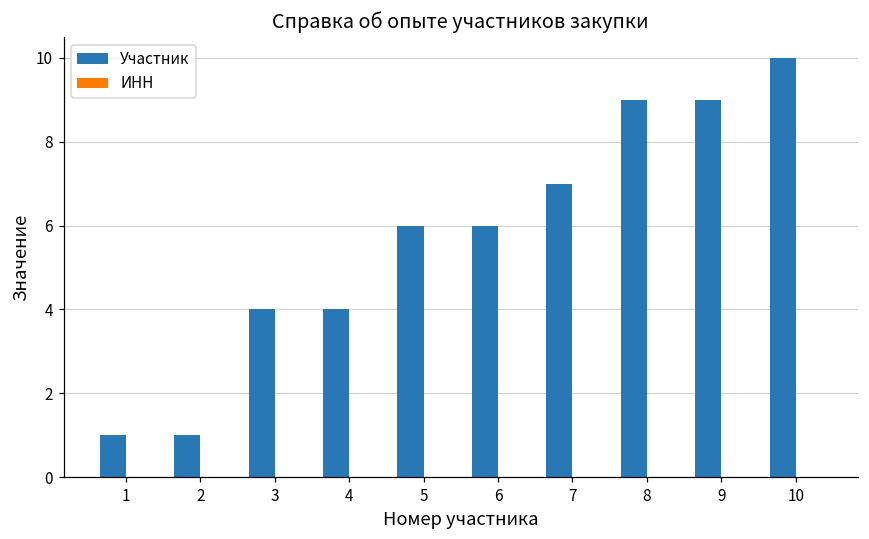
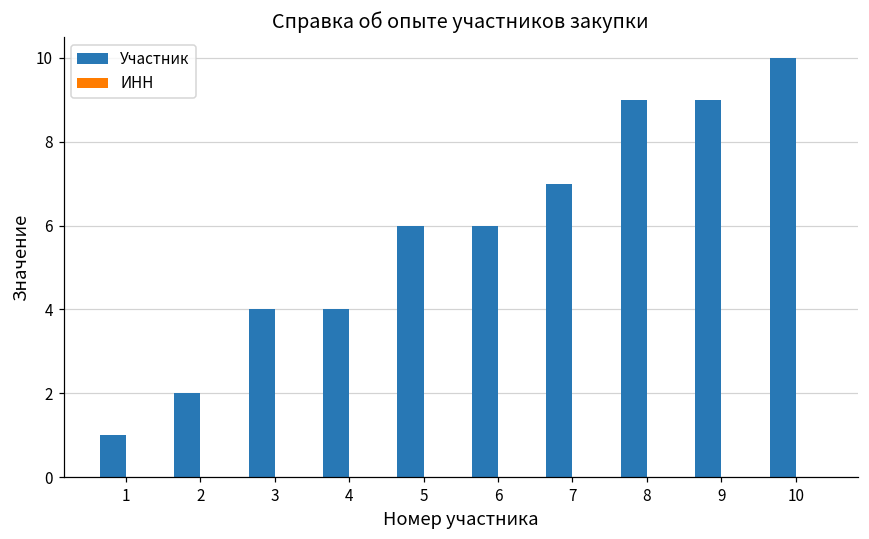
Участник, 2: 1 -> 2
